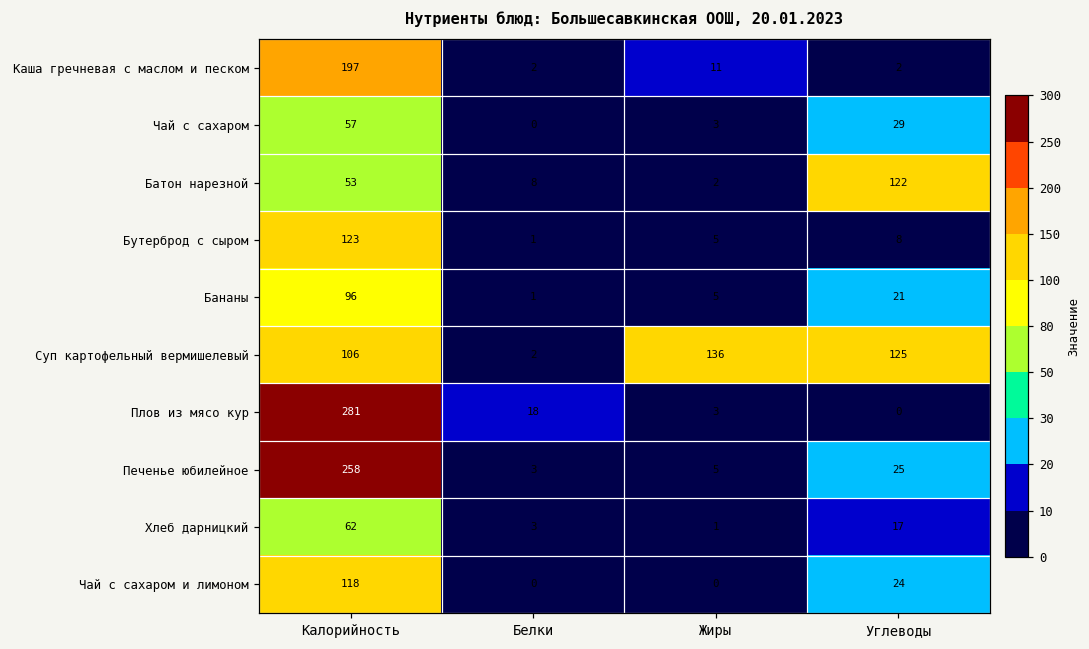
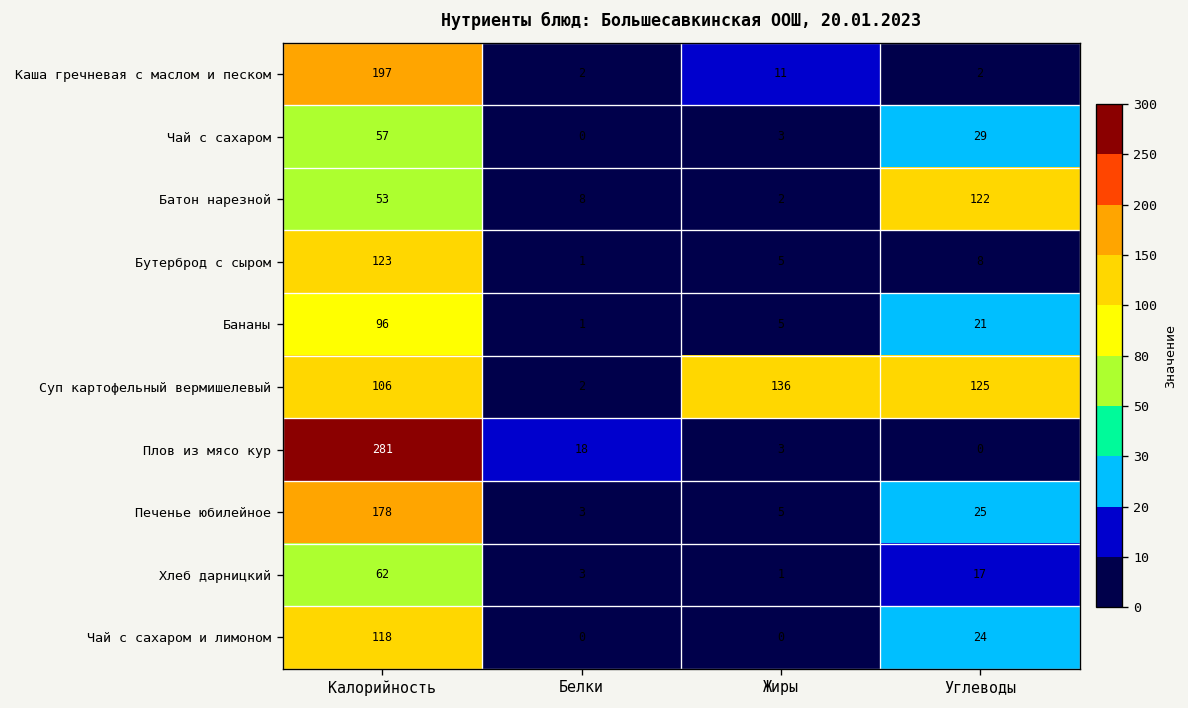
Печенье юбилейное, Калорийность: 258 -> 178
